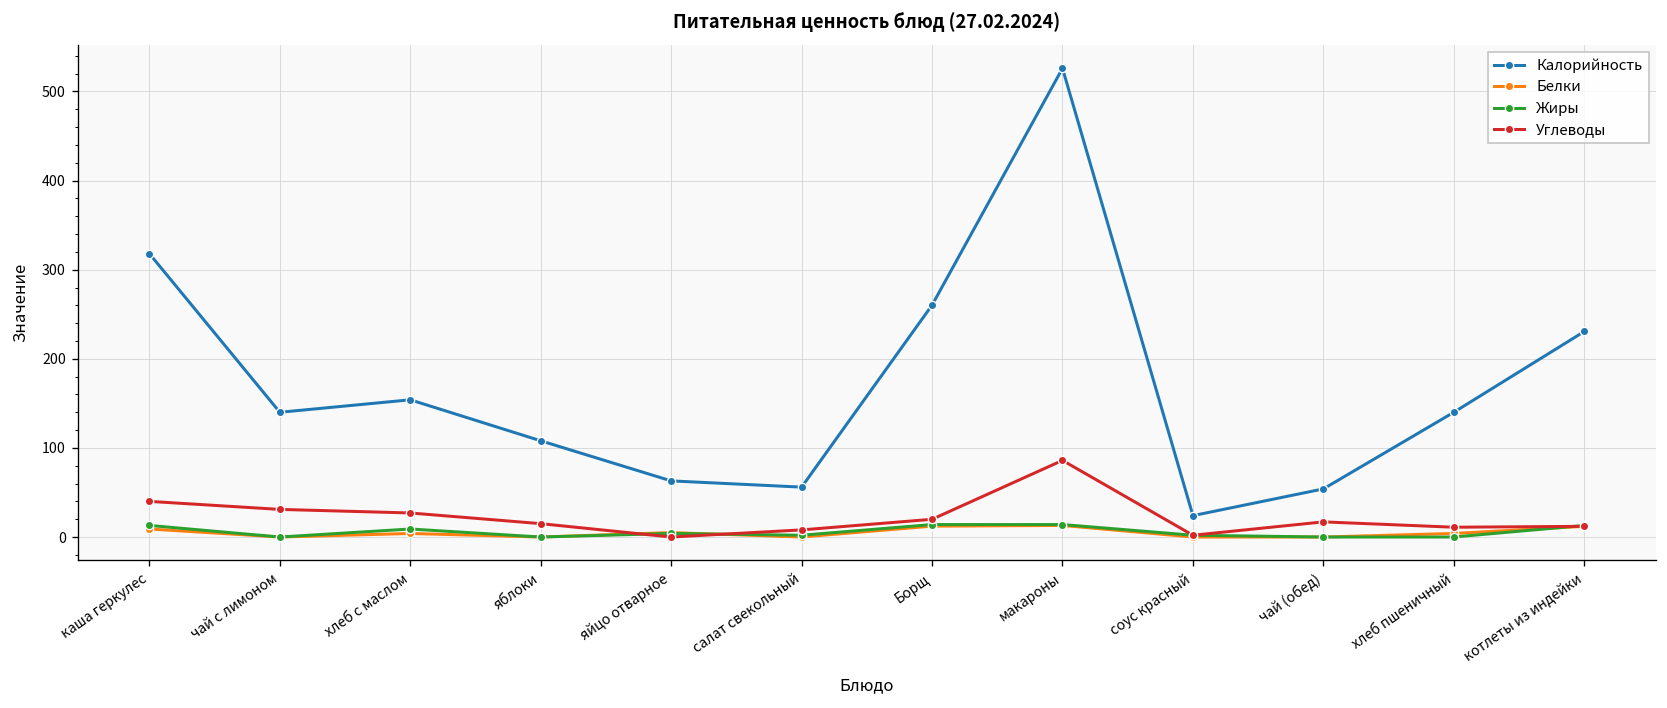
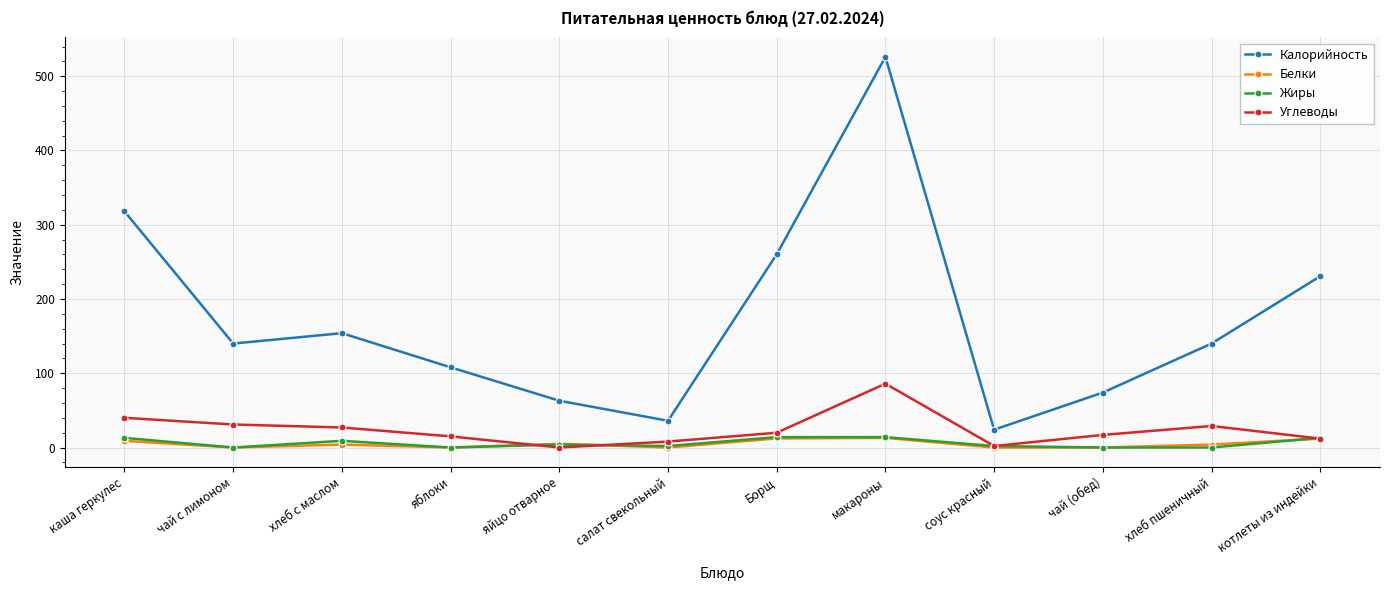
Калорийность, салат свекольный: 60 -> 40
Калорийность, чай (обед): 50 -> 70
Углеводы, хлеб пшеничный: 10 -> 30
